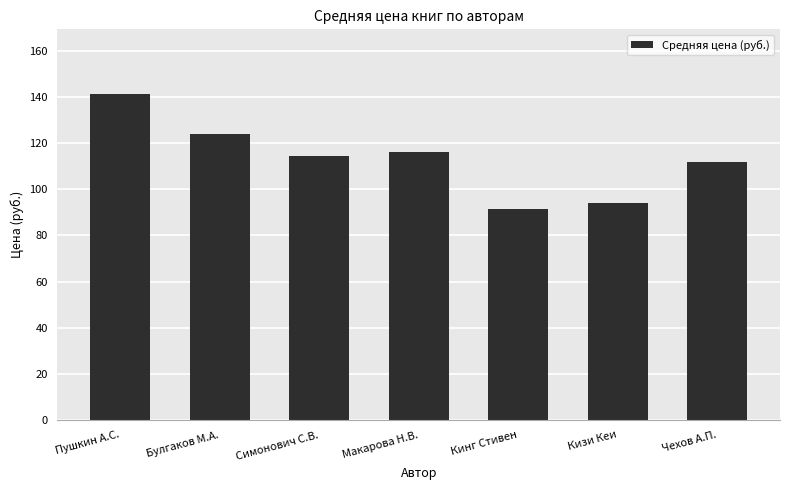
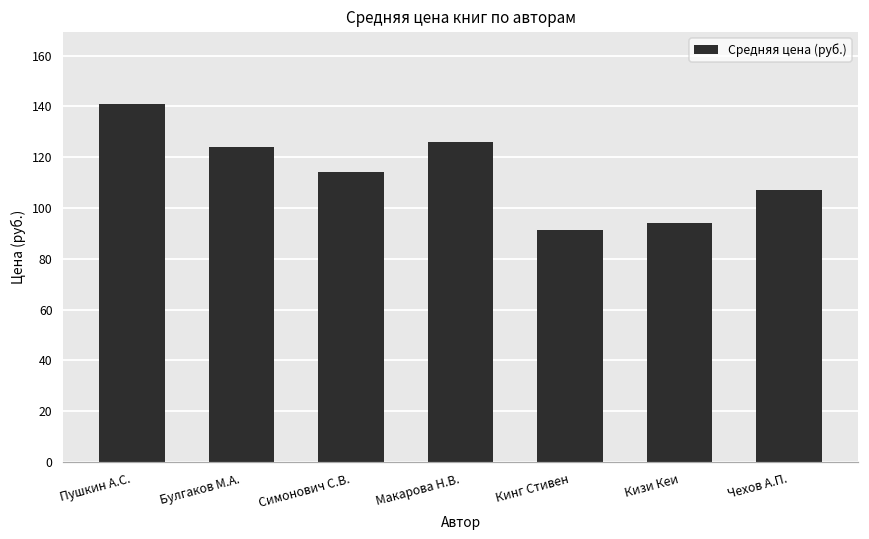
Макарова Н.В.: 116 -> 126
Чехов А.П.: 112 -> 107
